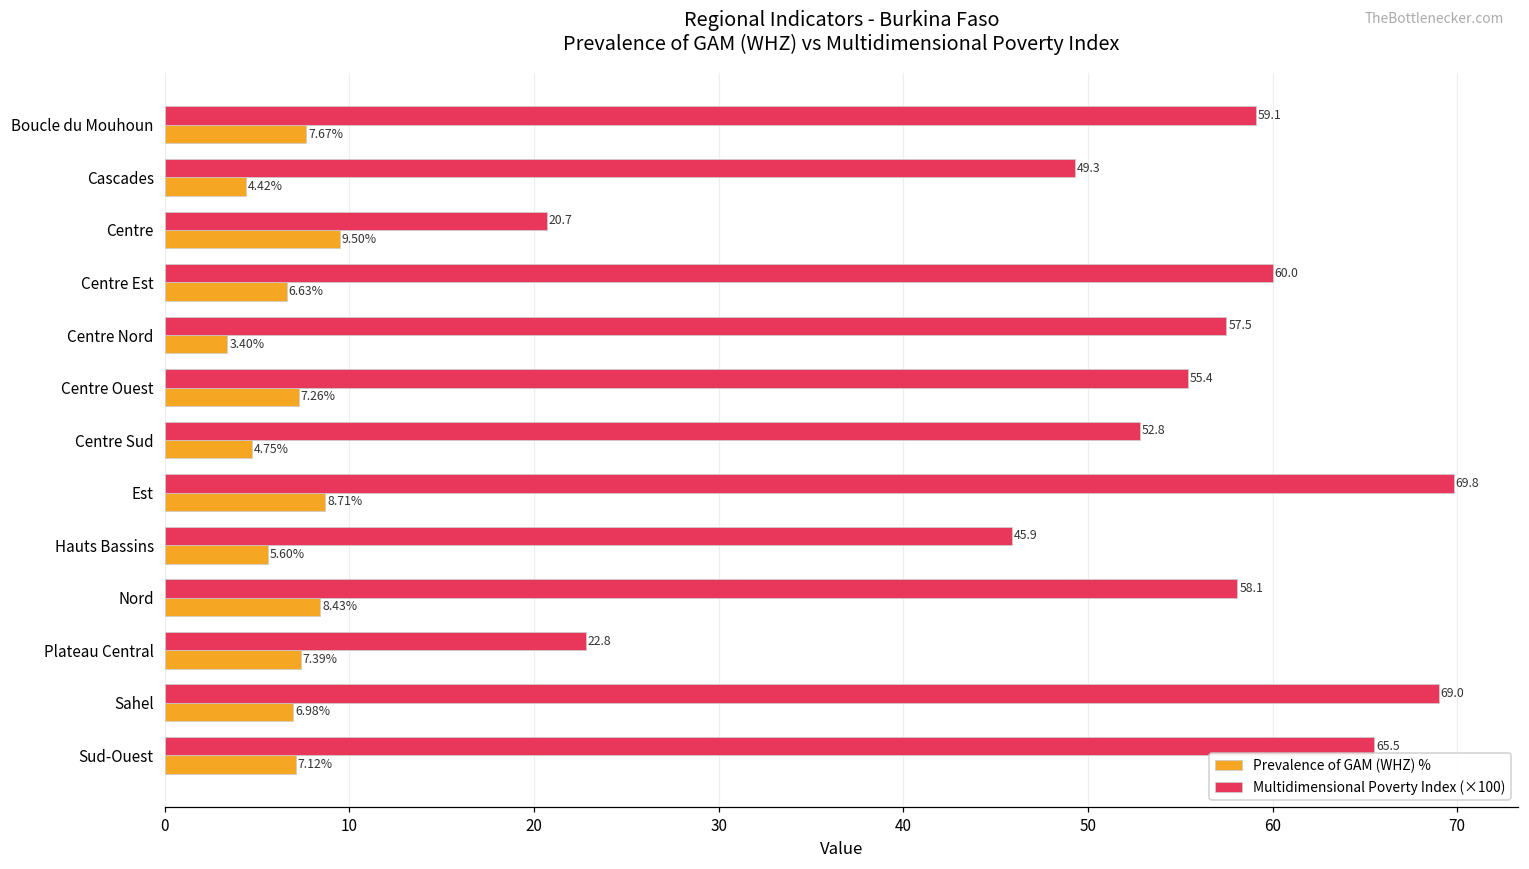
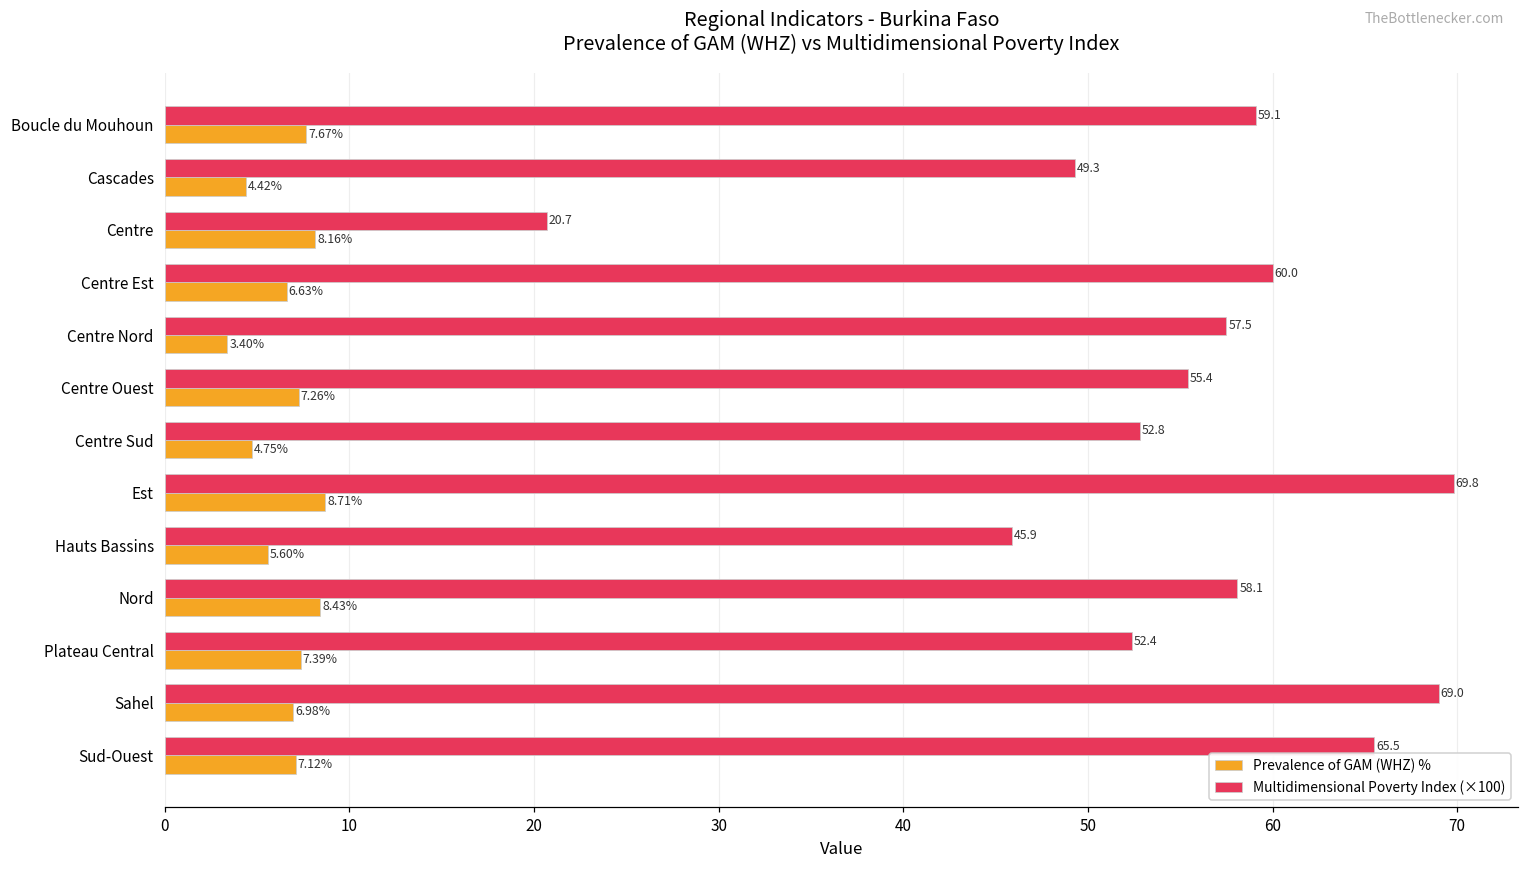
Prevalence of GAM (WHZ) %, Centre: 9.50% -> 8.16%
Multidimensional Poverty Index (×100), Plateau Central: 22.8 -> 52.4
